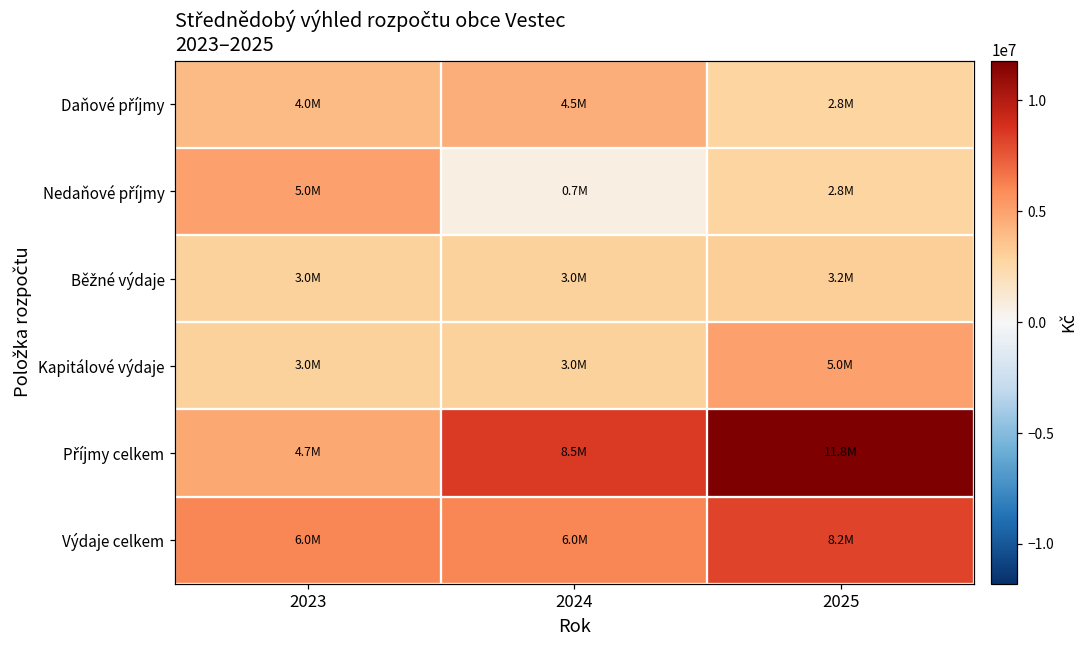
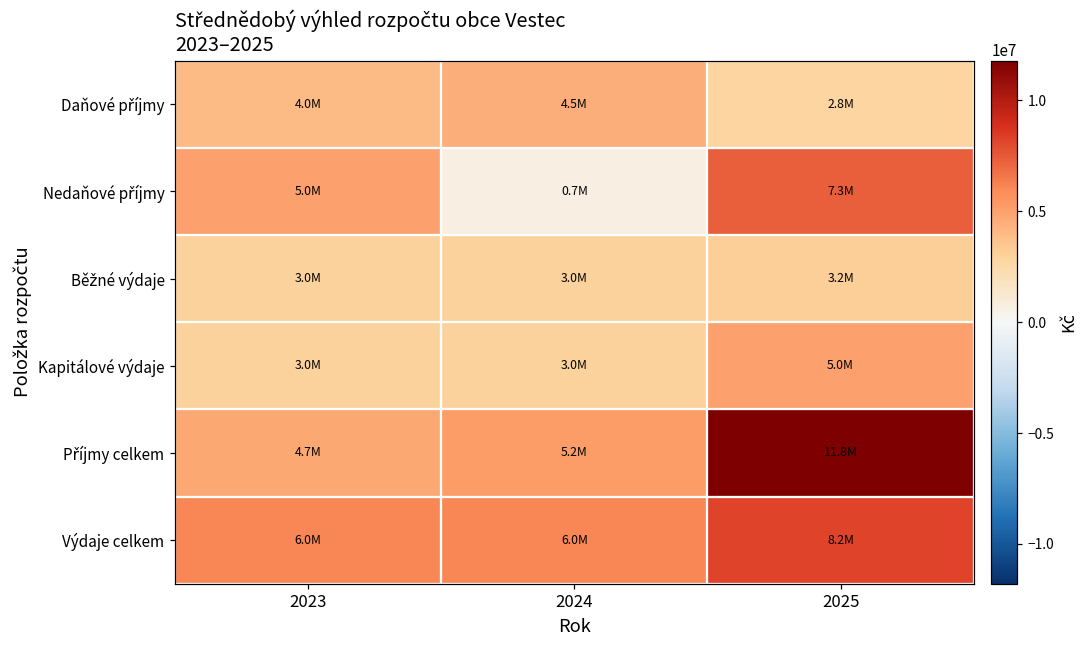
Nedaňové příjmy, 2025: 2.8M -> 7.3M
Příjmy celkem, 2024: 8.5M -> 5.2M
